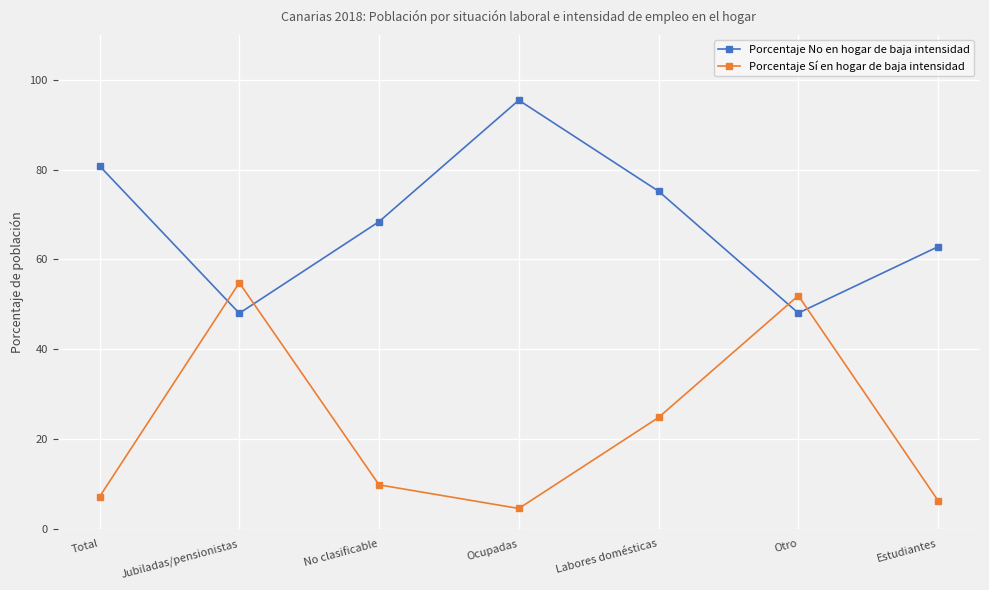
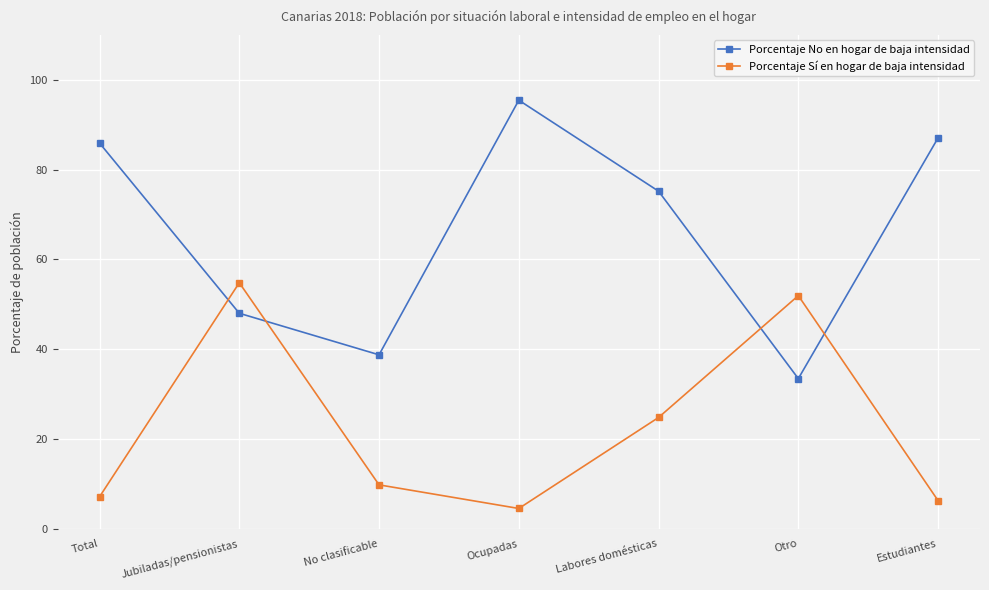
Porcentaje No en hogar de baja intensidad, Total: 81 -> 86
Porcentaje No en hogar de baja intensidad, No clasificable: 68 -> 39
Porcentaje No en hogar de baja intensidad, Otro: 48 -> 33
Porcentaje No en hogar de baja intensidad, Estudiantes: 63 -> 87
